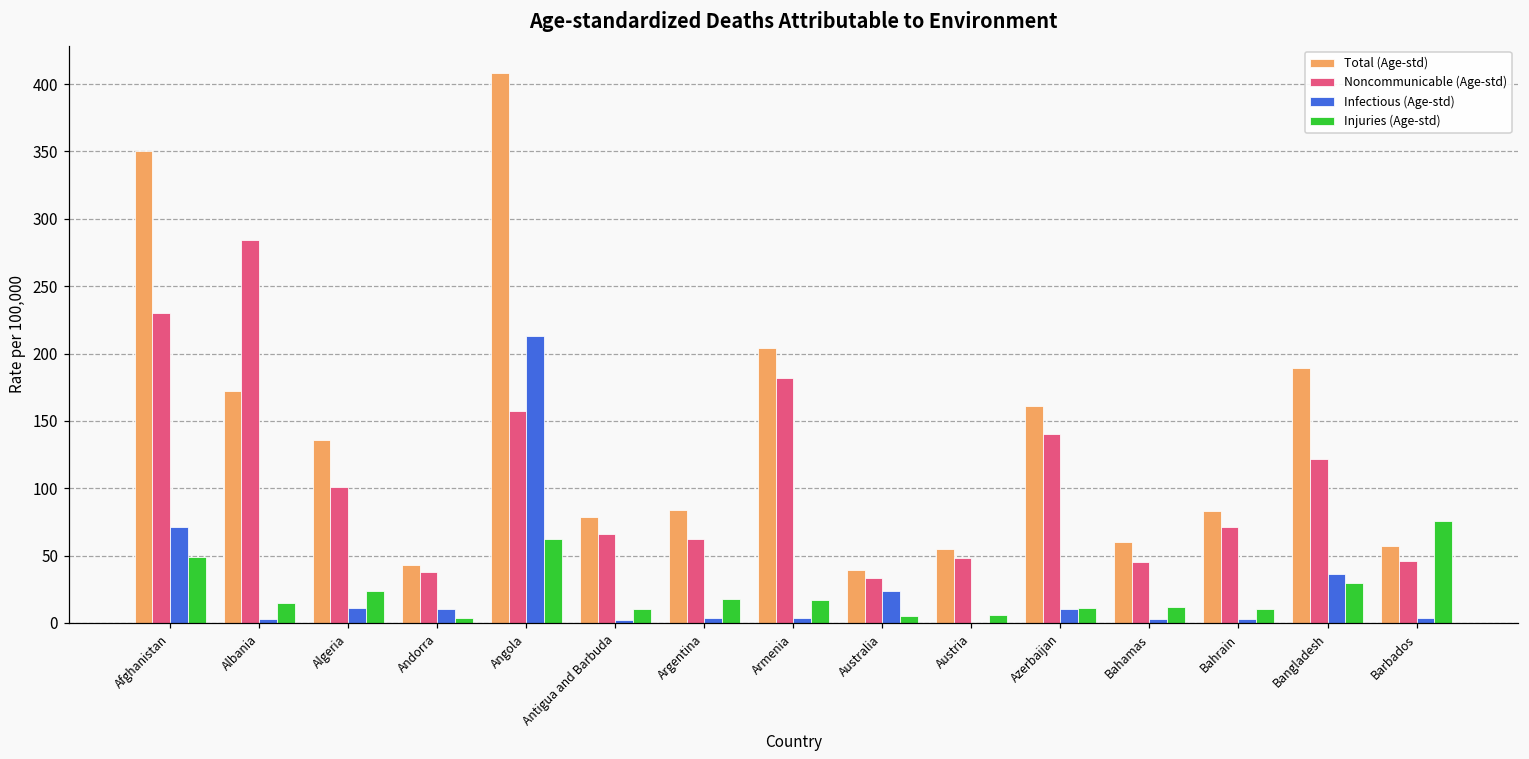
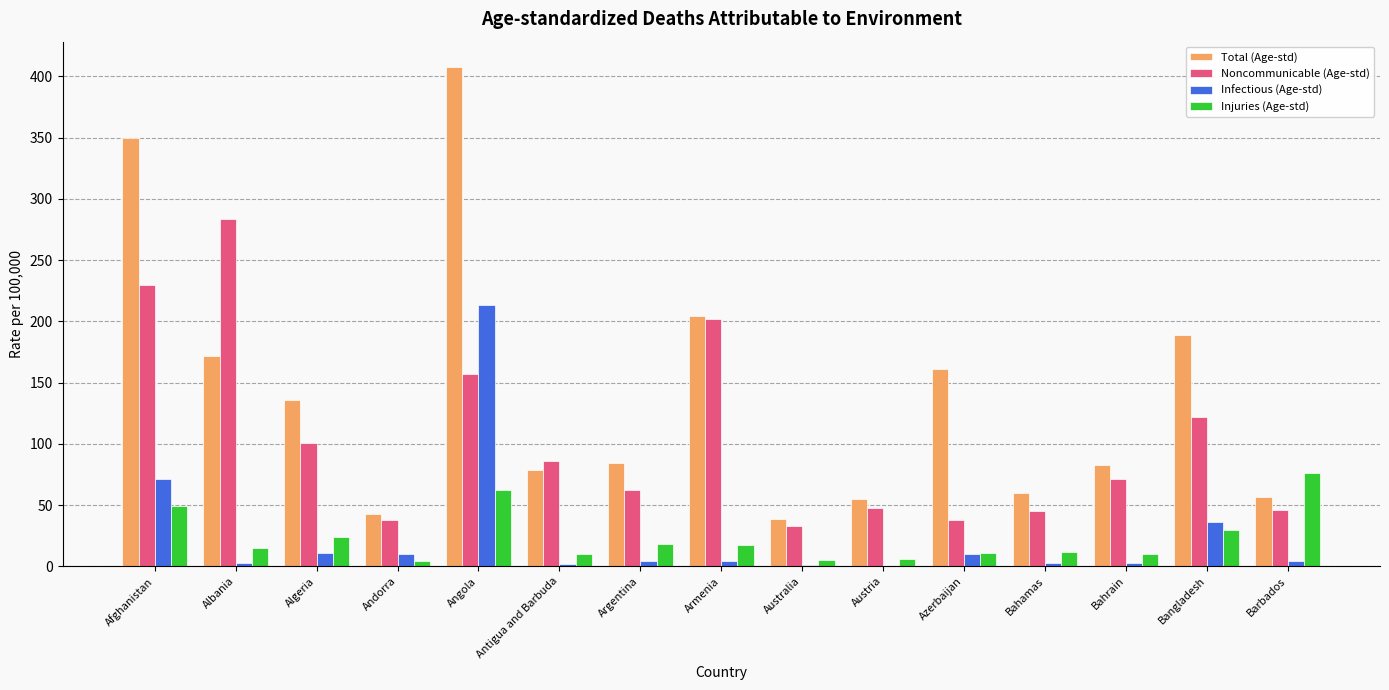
Noncommunicable (Age-std), Antigua and Barbuda: 66 -> 86
Noncommunicable (Age-std), Armenia: 182 -> 202
Infectious (Age-std), Australia: 24 -> 1
Noncommunicable (Age-std), Azerbaijan: 140 -> 38
